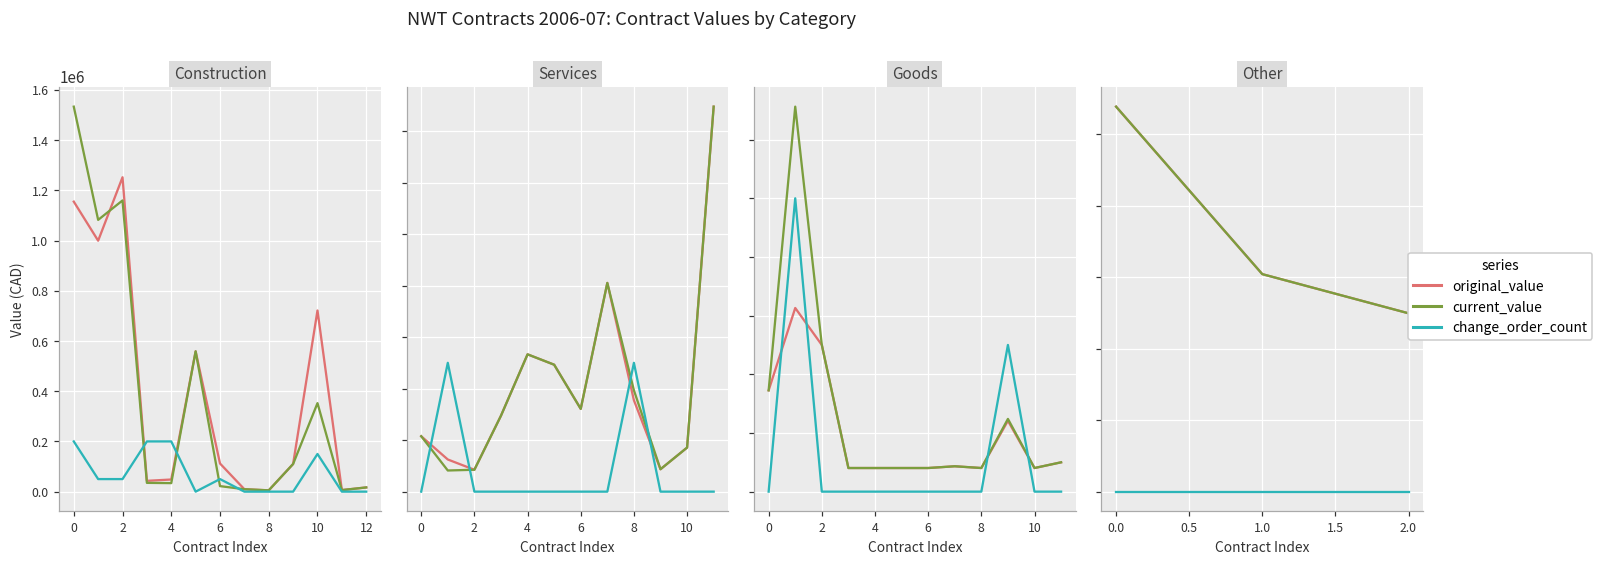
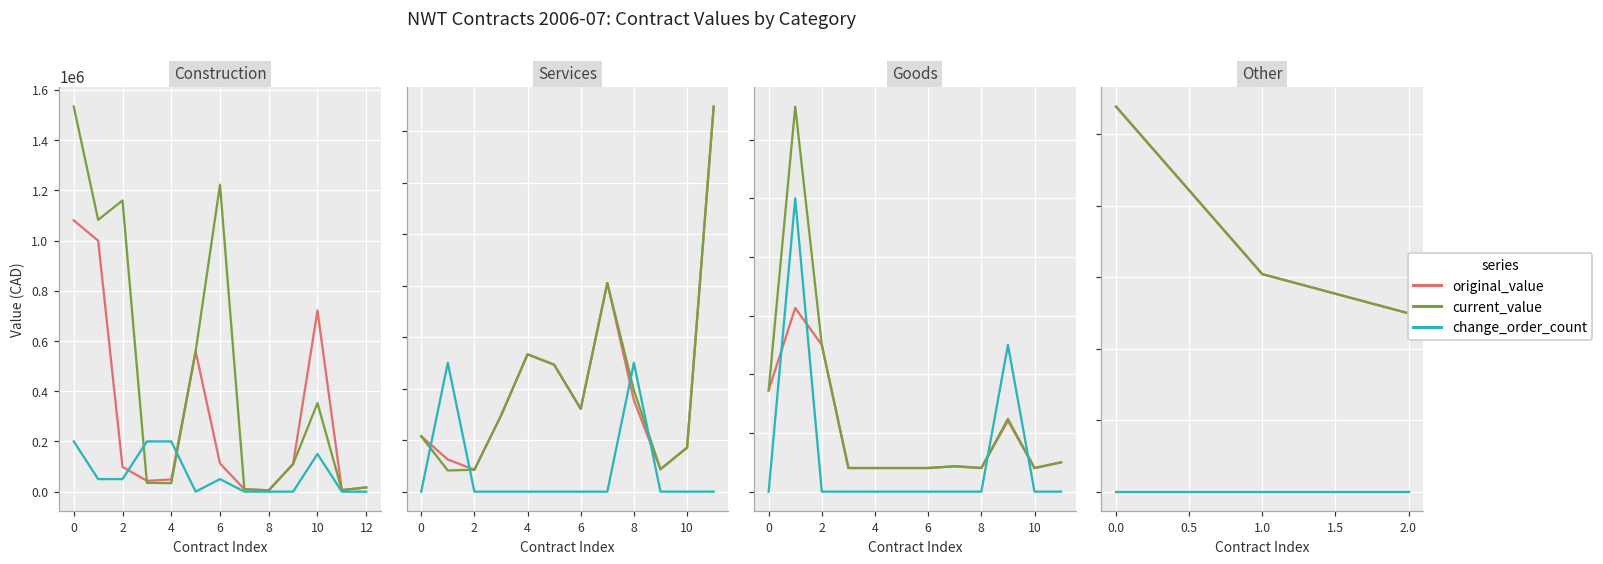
Construction, original_value, 0: 1150000 -> 1080000
Construction, original_value, 2: 1250000 -> 100000
Construction, current_value, 6: 20000 -> 1220000
